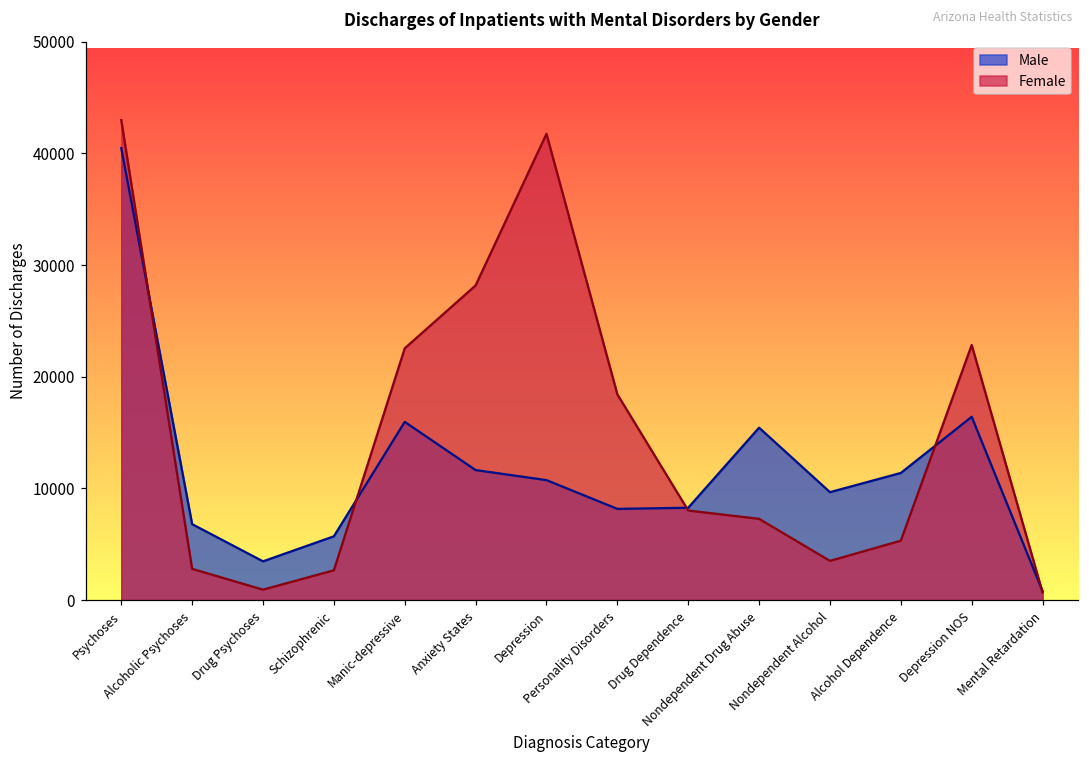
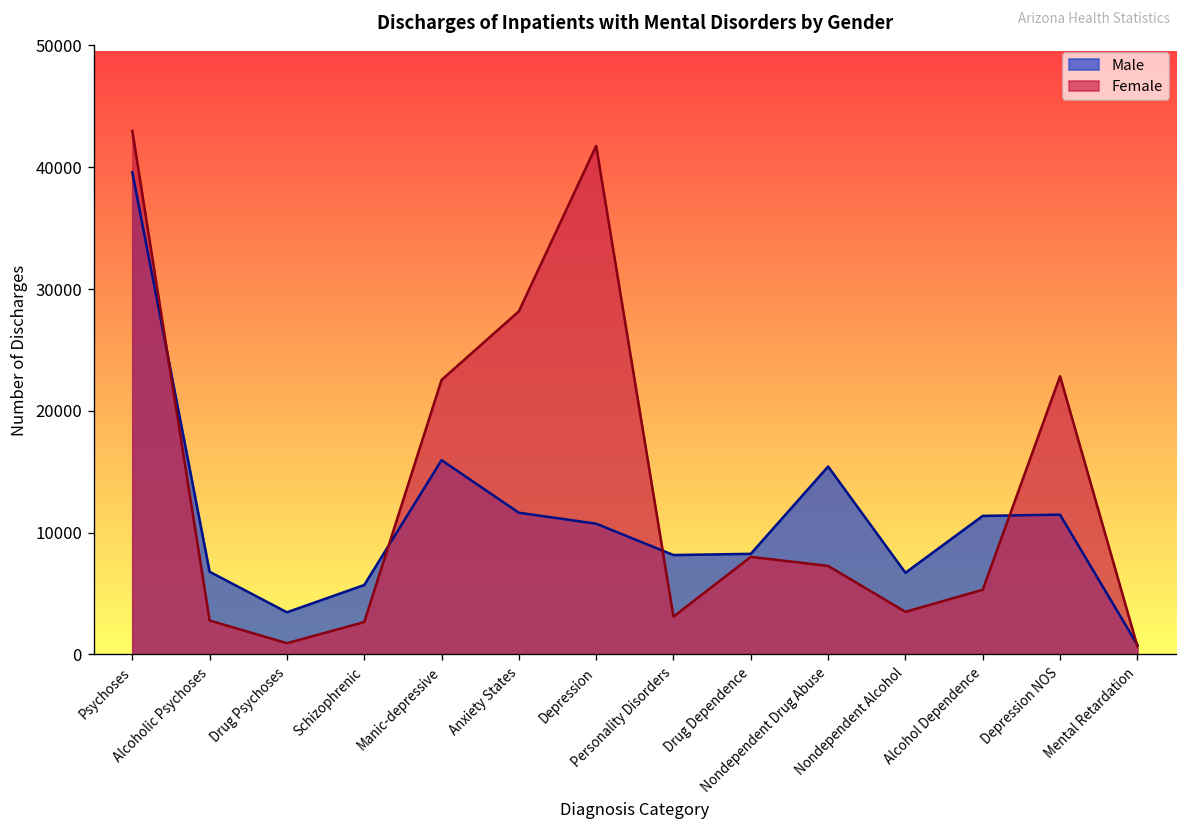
Male, Psychoses: 40500 -> 39600
Female, Personality Disorders: 18400 -> 3100
Male, Nondependent Alcohol: 9700 -> 6700
Male, Depression NOS: 16400 -> 11500
